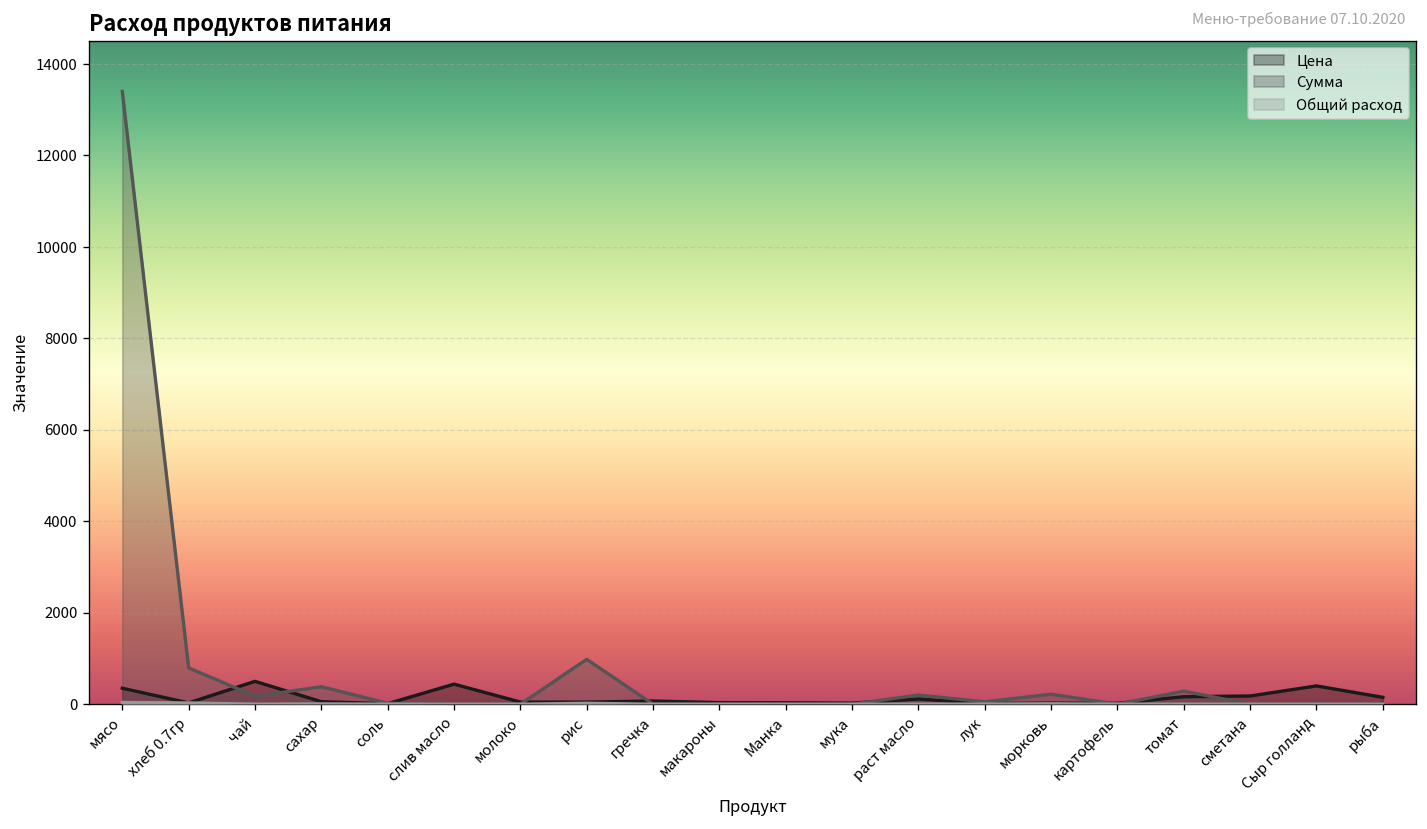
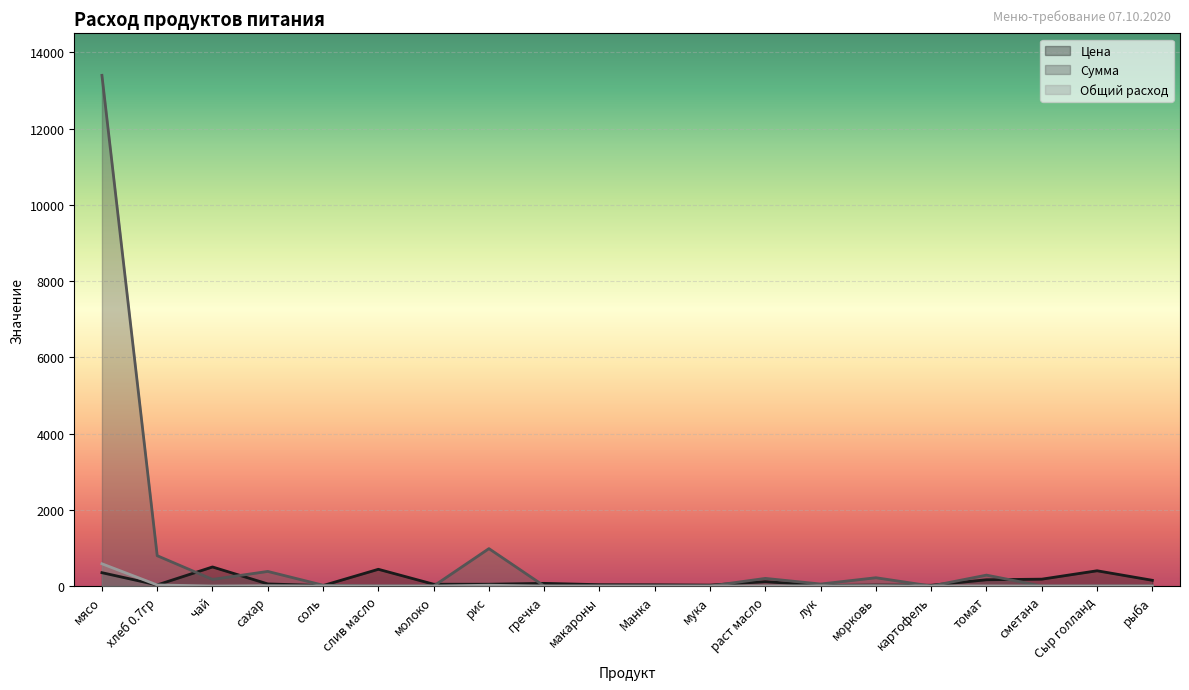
Общий расход, мясо: 0 -> 600
